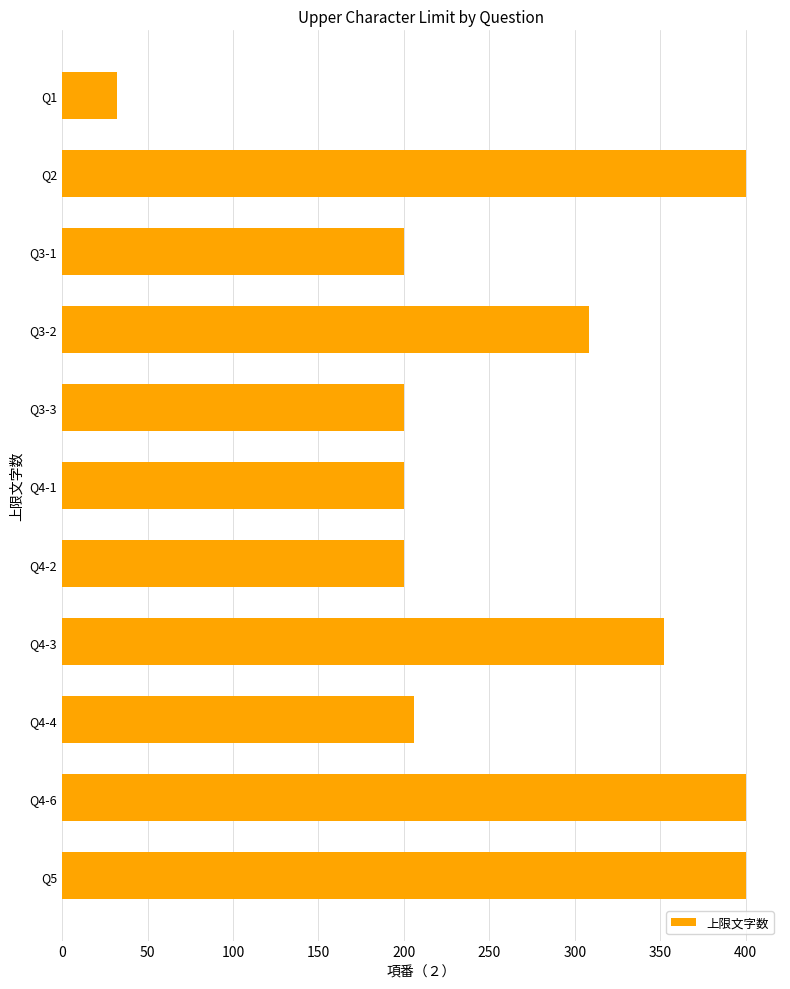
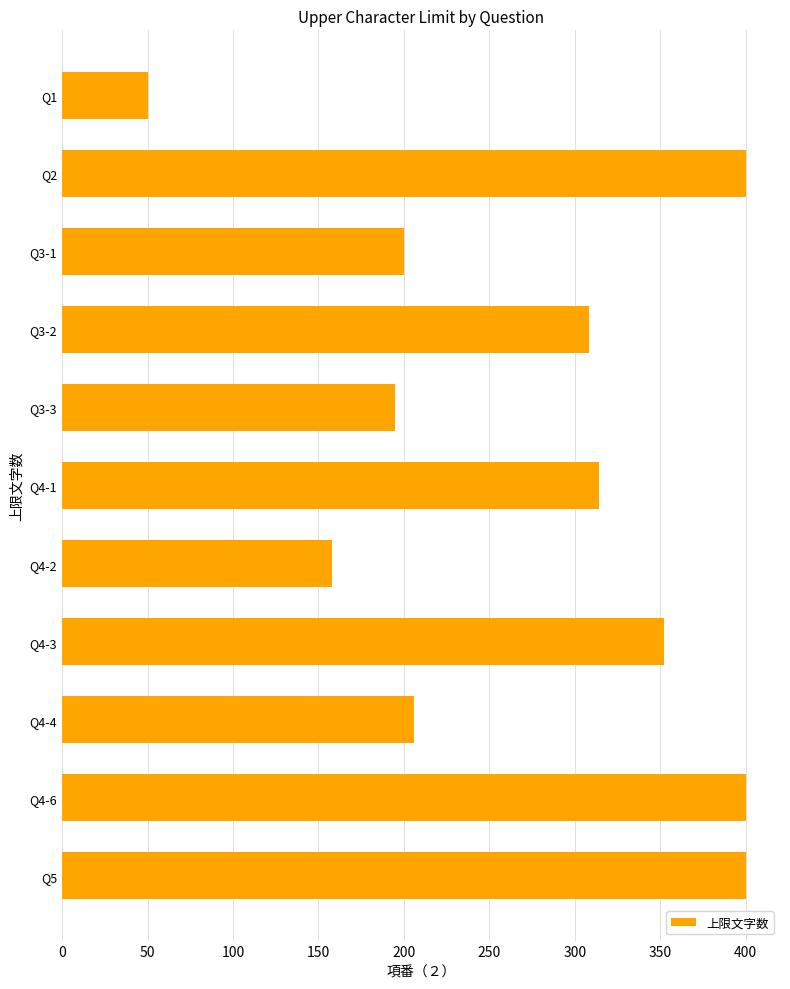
Q1: 32 -> 50
Q3-3: 200 -> 195
Q4-1: 200 -> 314
Q4-2: 200 -> 158
